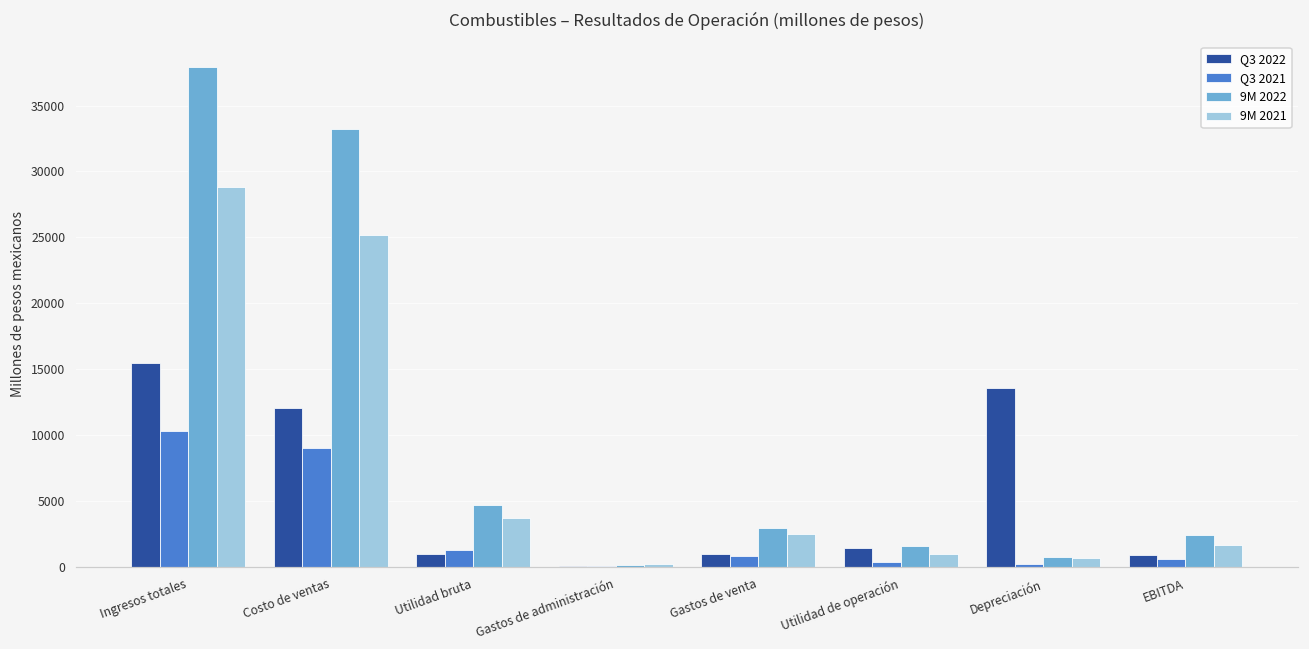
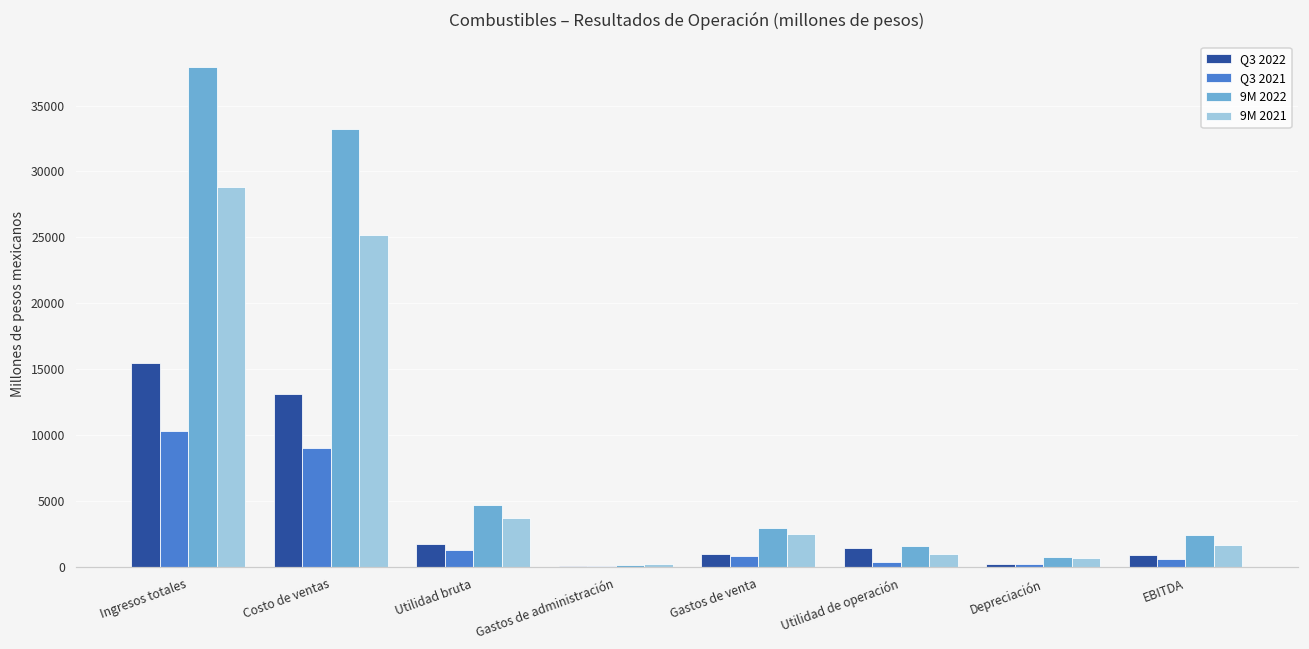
Q3 2022, Costo de ventas: 12100 -> 13100
Q3 2022, Utilidad bruta: 1000 -> 1800
Q3 2022, Depreciación: 13600 -> 300
